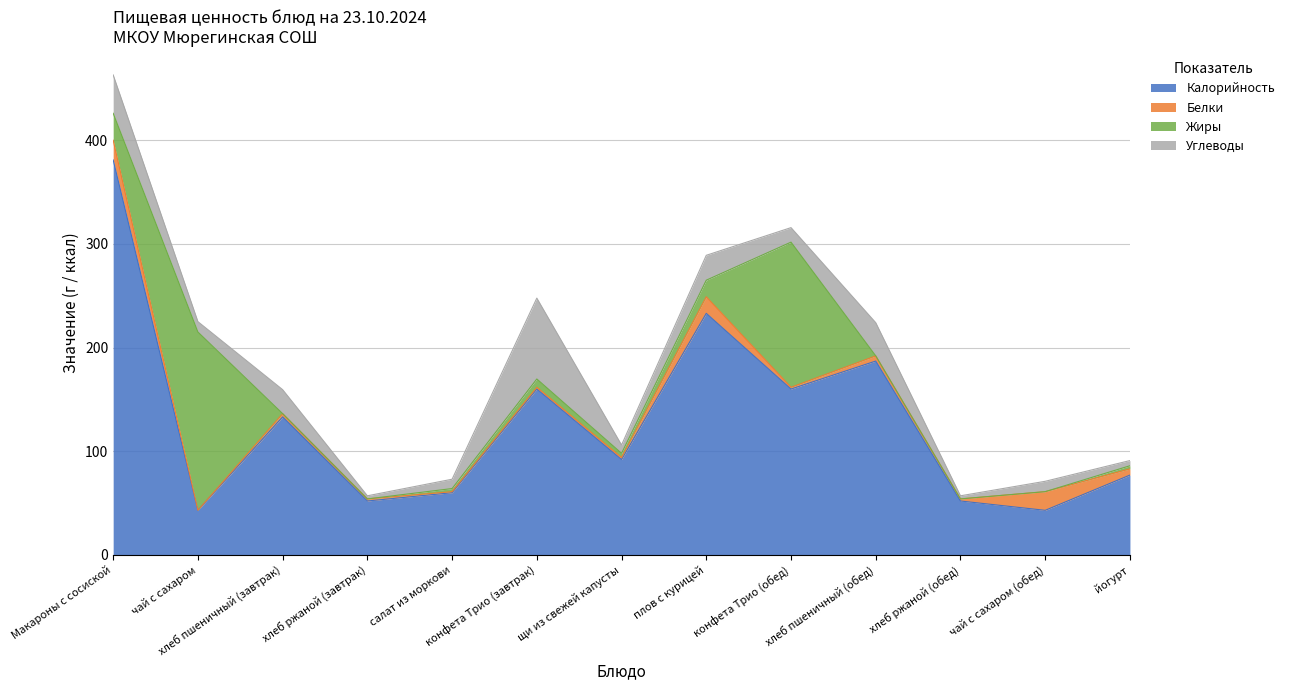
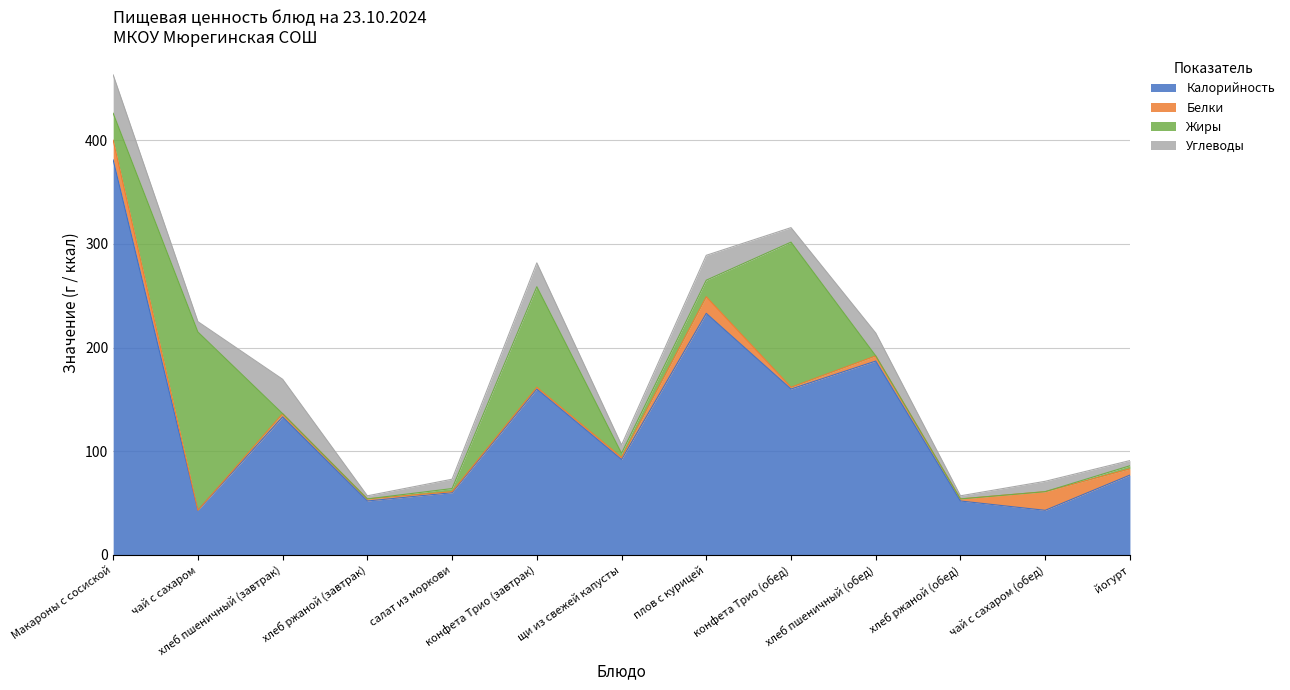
Углеводы, хлеб пшеничный (завтрак): 23 -> 33
Жиры, конфета Трио (завтрак): 8 -> 97
Углеводы, конфета Трио (завтрак): 78 -> 23
Углеводы, хлеб пшеничный (обед): 32 -> 22
